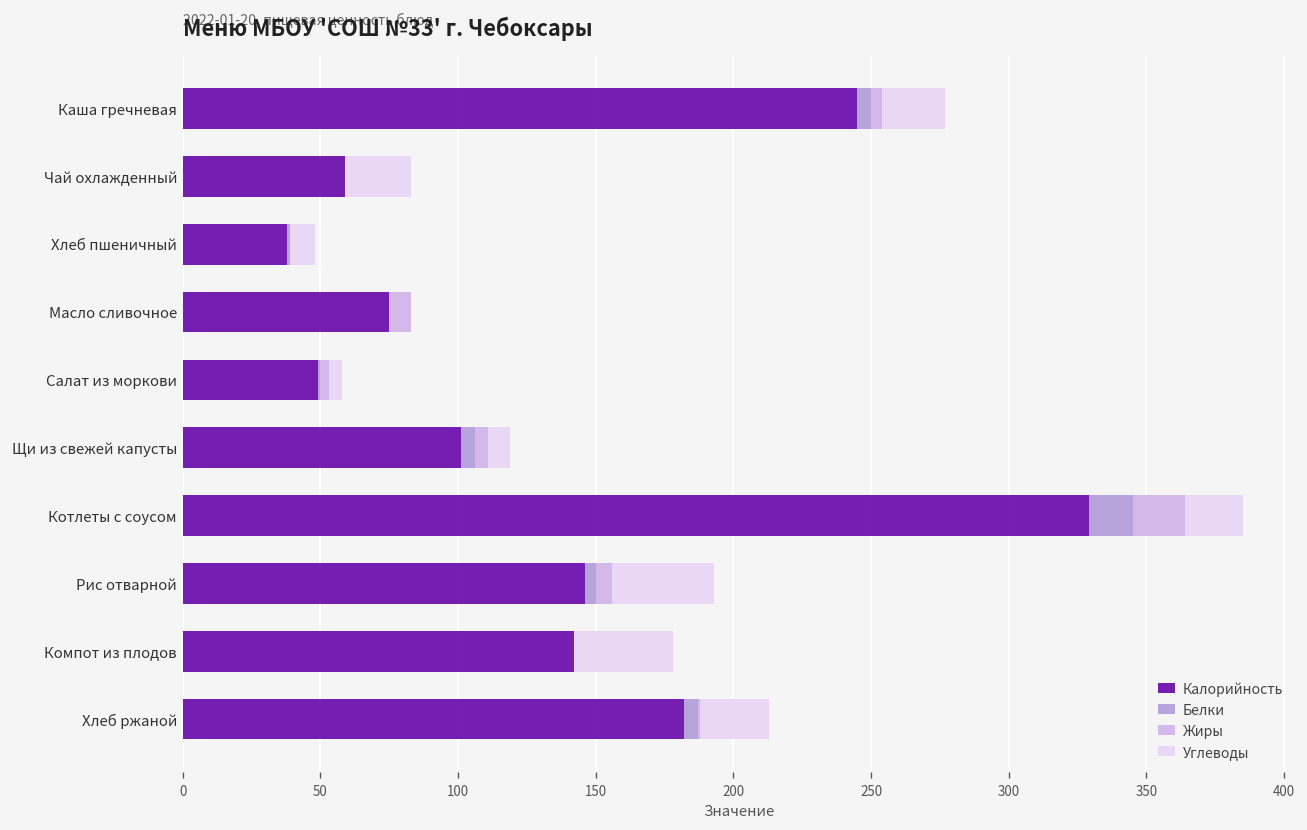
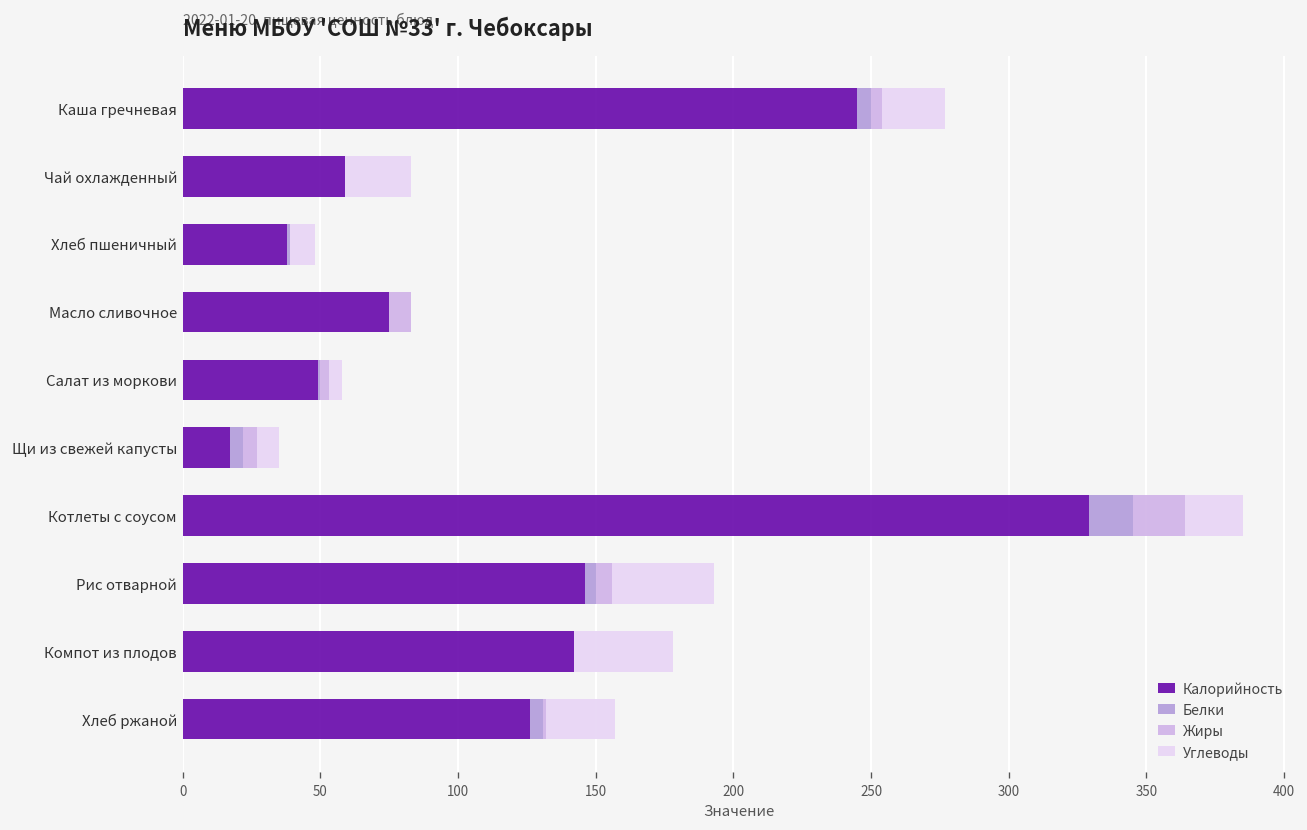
Калорийность, Щи из свежей капусты: 101 -> 17
Калорийность, Хлеб ржаной: 182 -> 126
